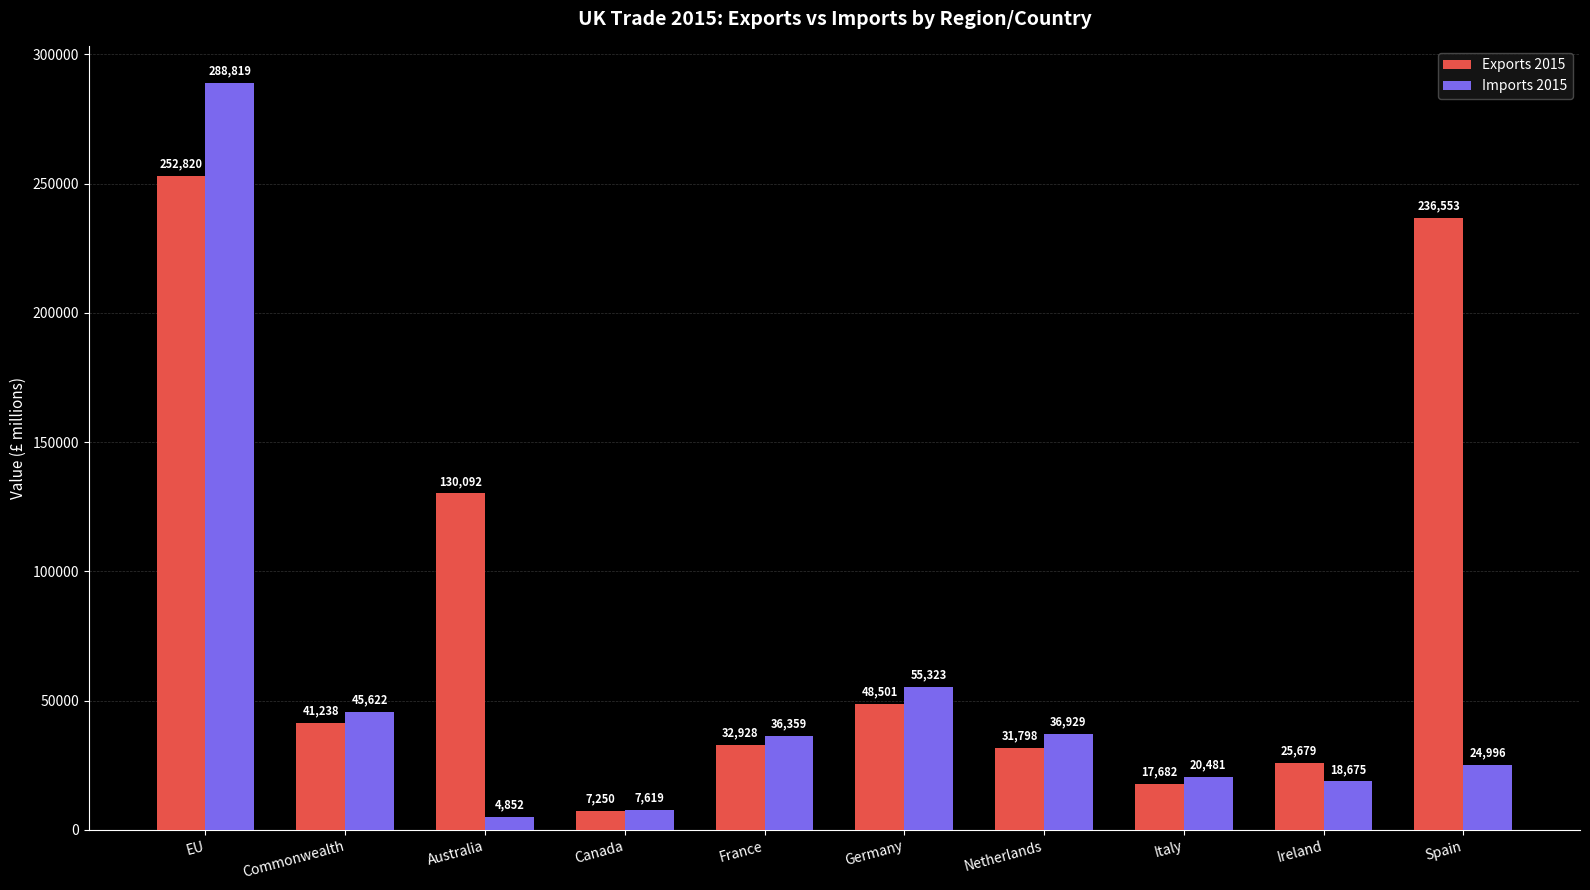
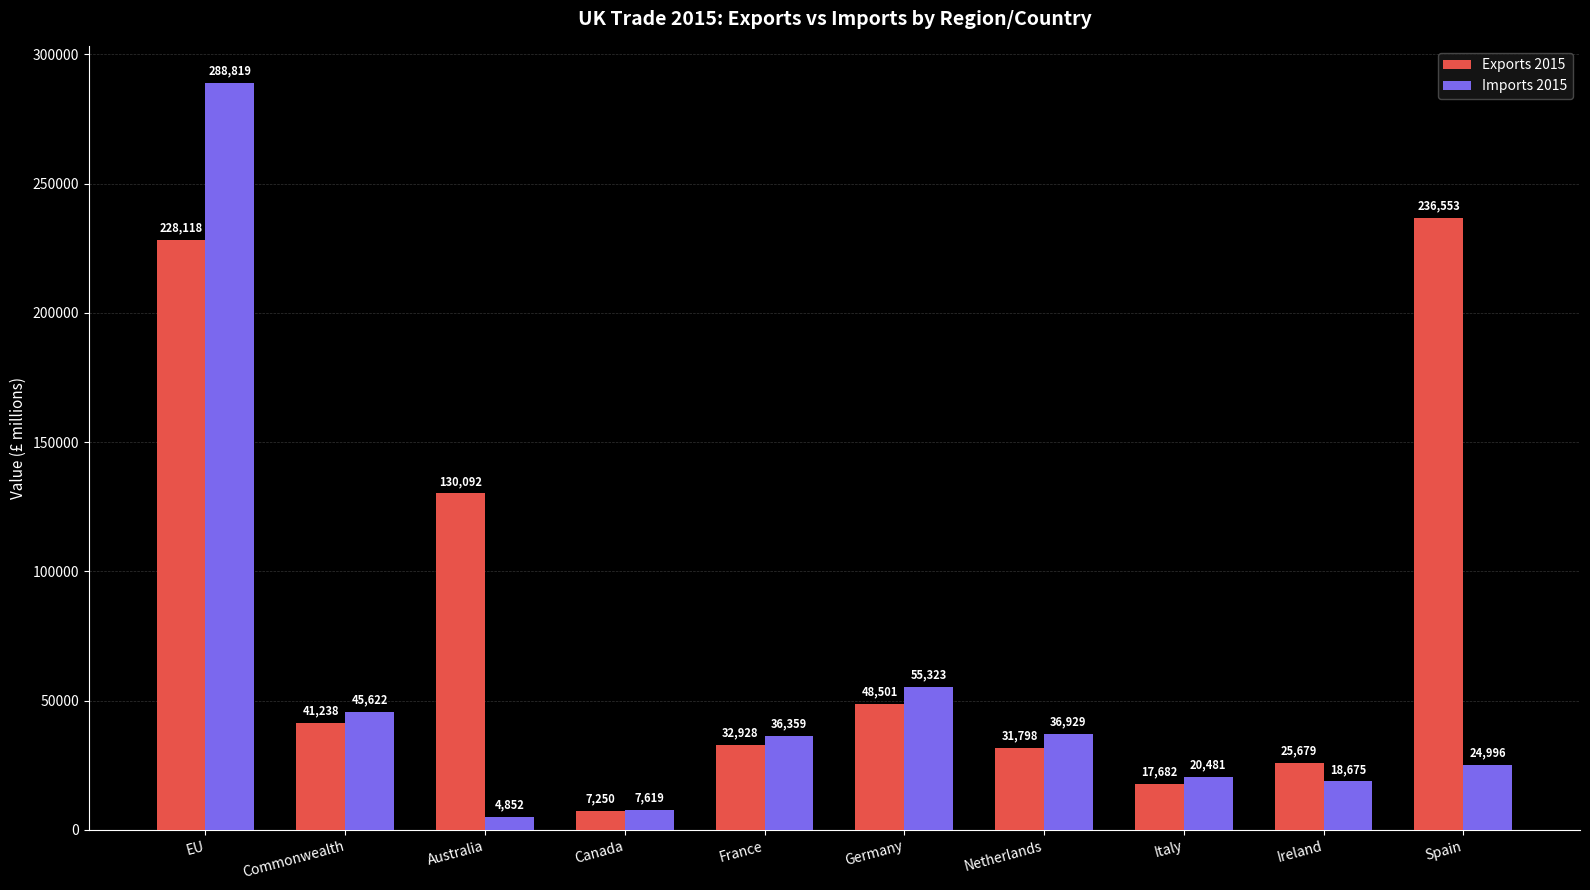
Exports 2015, EU: 252,820 -> 228,118
